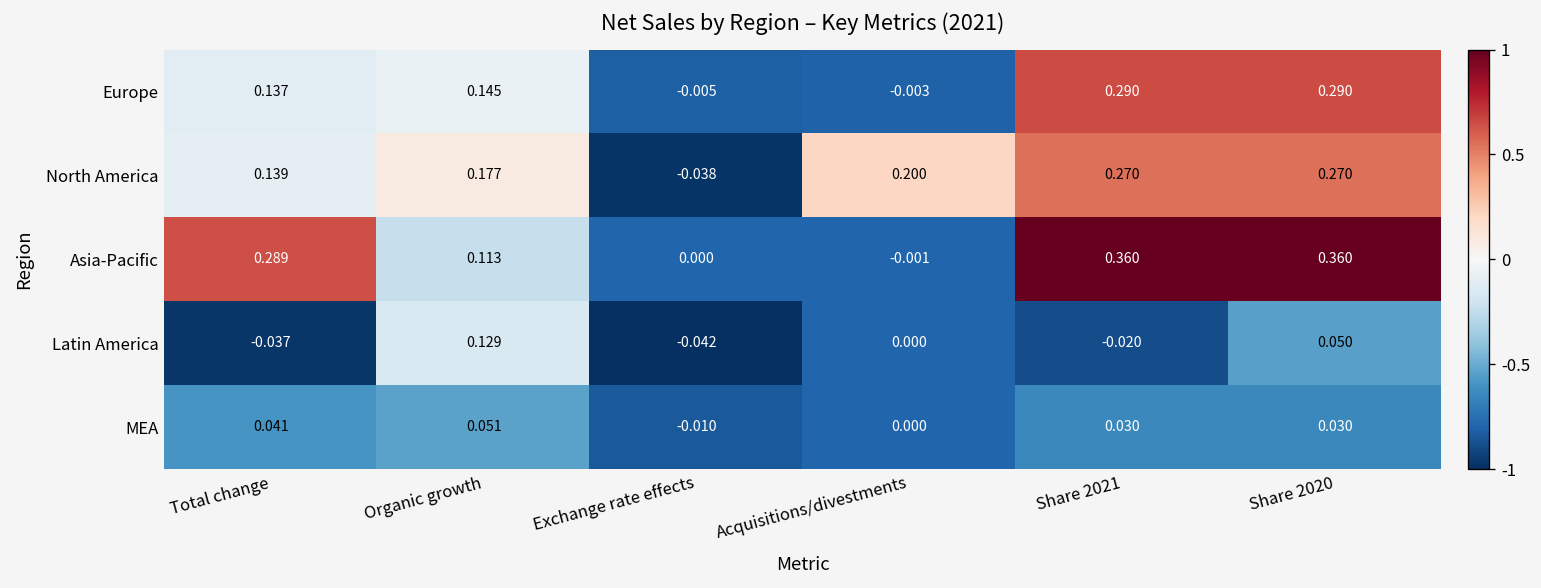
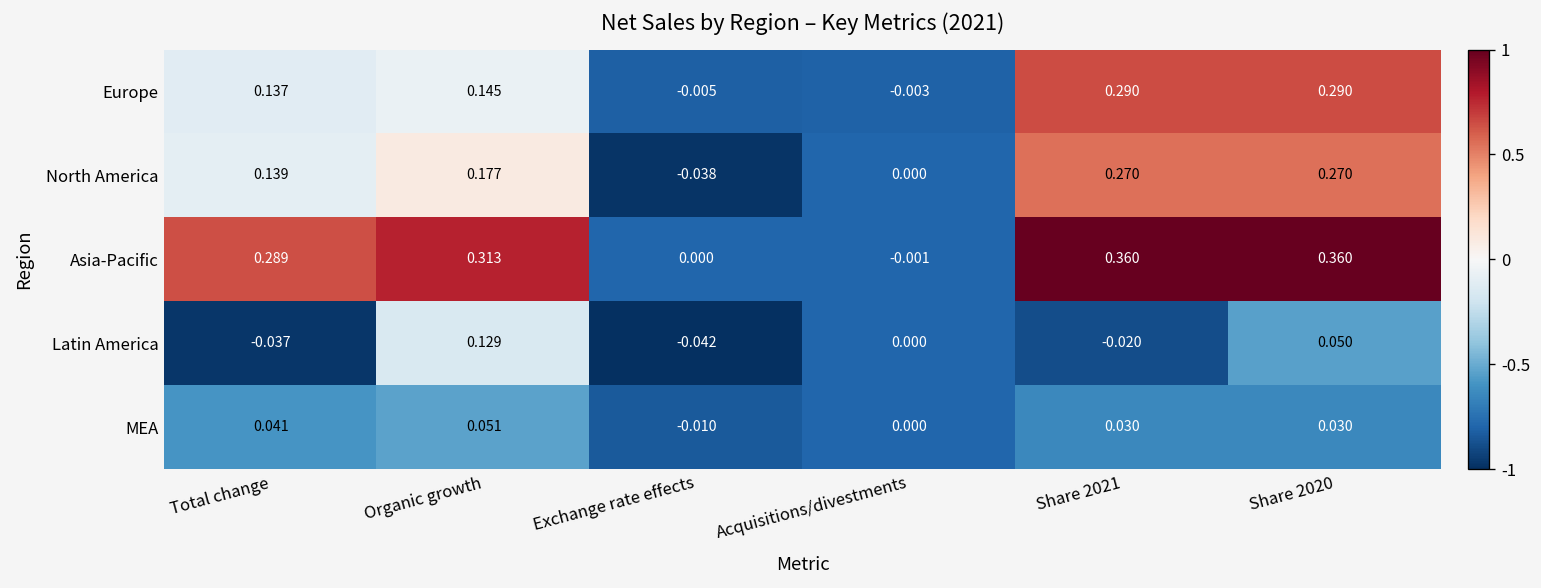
North America, Acquisitions/divestments: 0.200 -> 0.000
Asia-Pacific, Organic growth: 0.113 -> 0.313
